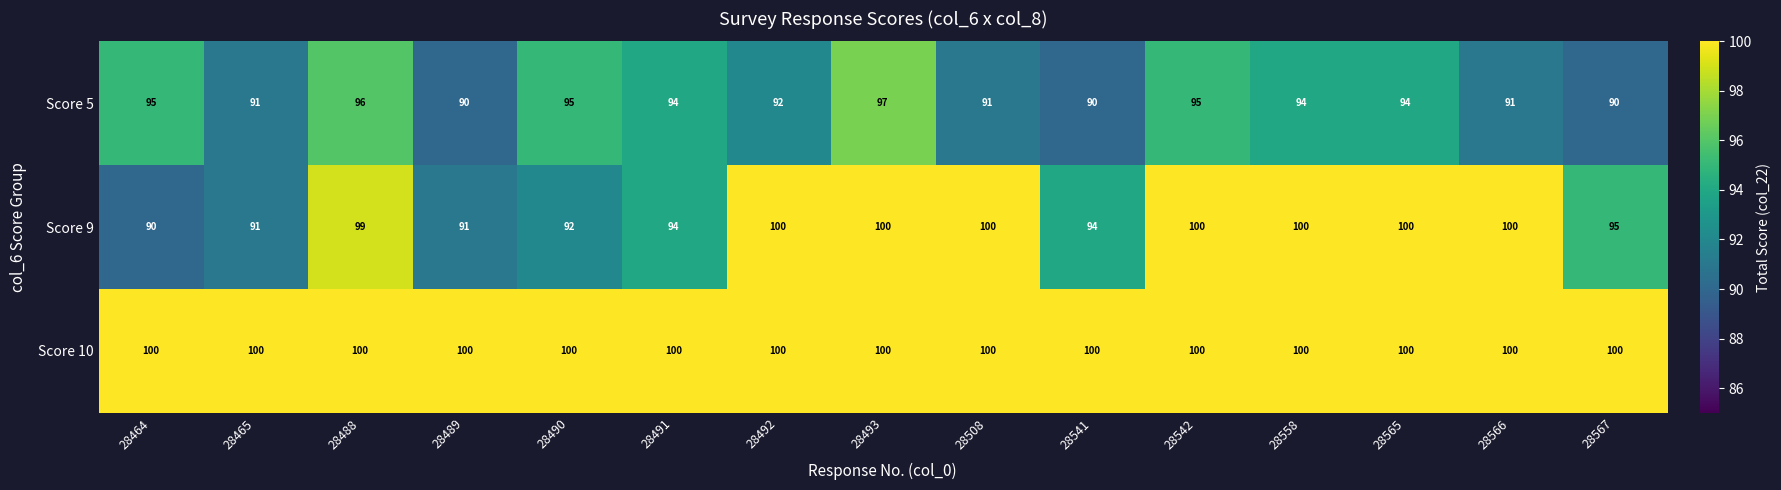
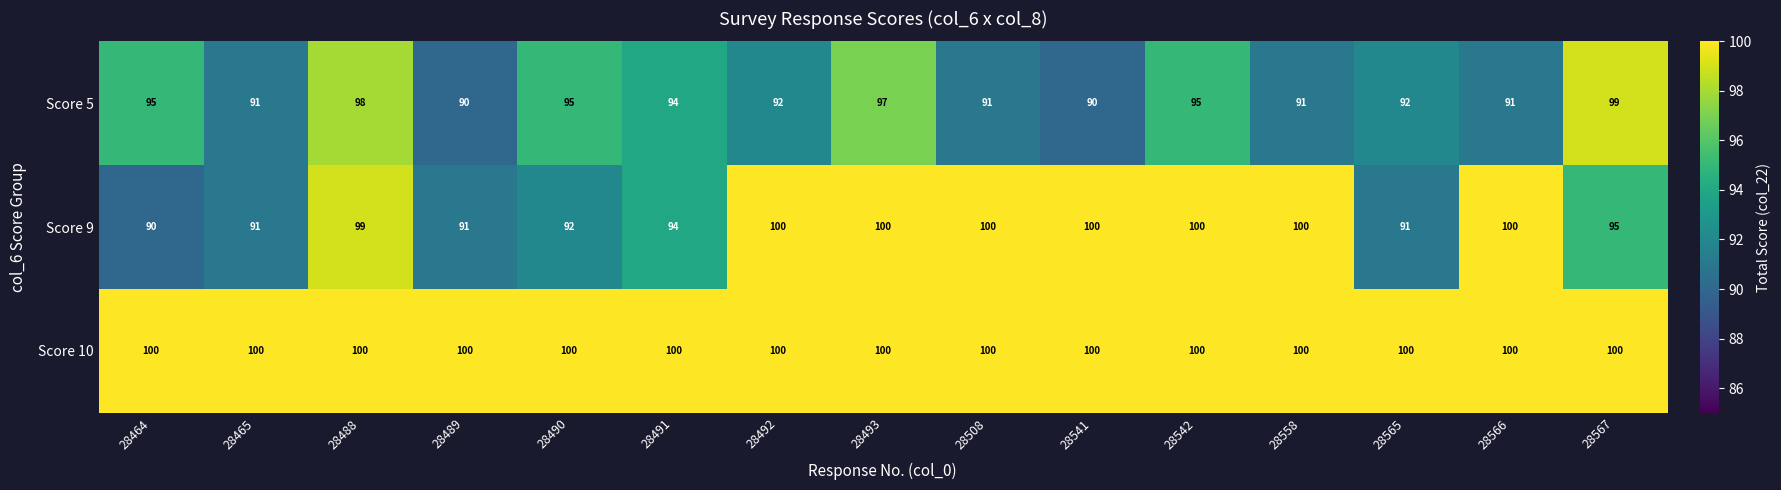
Score 5, 28488: 96 -> 98
Score 5, 28558: 94 -> 91
Score 5, 28565: 94 -> 92
Score 5, 28567: 90 -> 99
Score 9, 28541: 94 -> 100
Score 9, 28565: 100 -> 91
